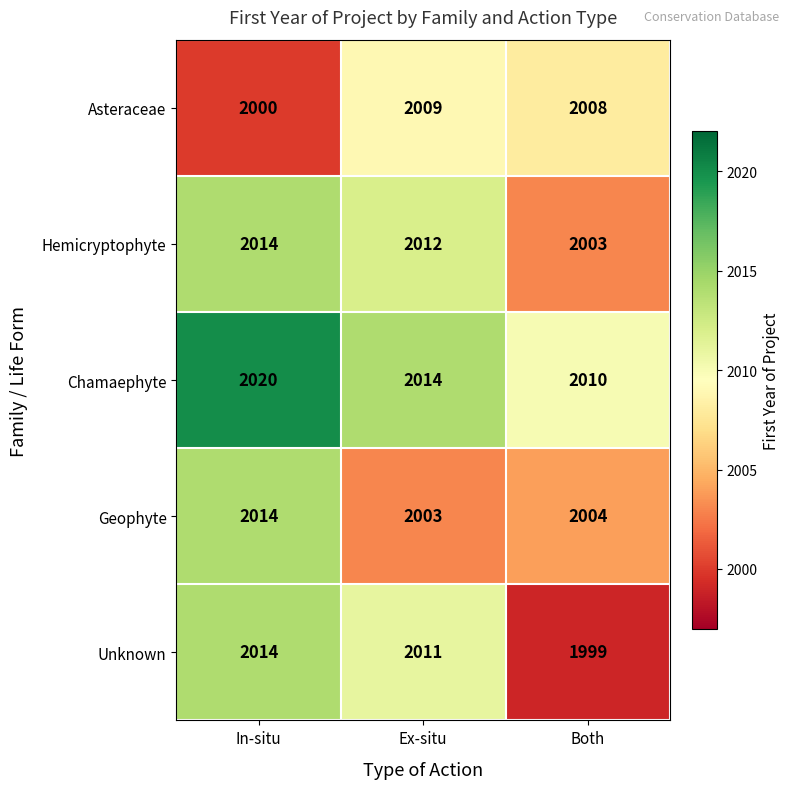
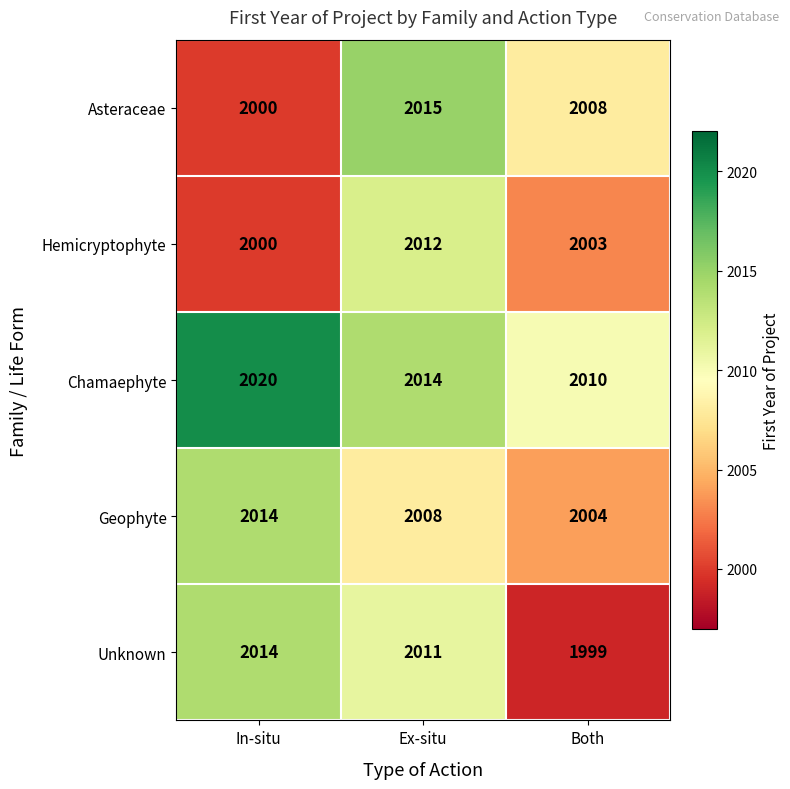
Asteraceae, Ex-situ: 2009 -> 2015
Hemicryptophyte, In-situ: 2014 -> 2000
Geophyte, Ex-situ: 2003 -> 2008
